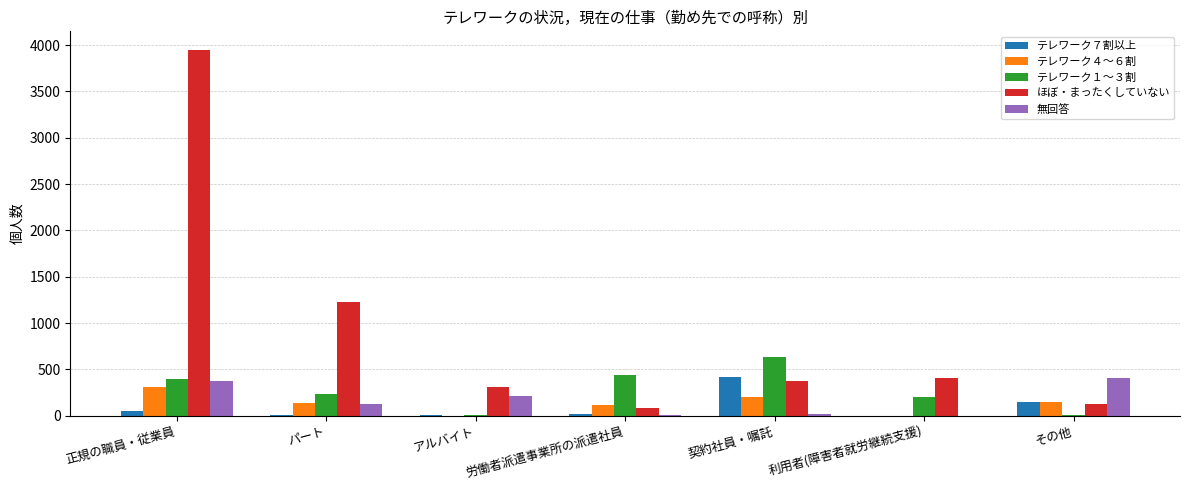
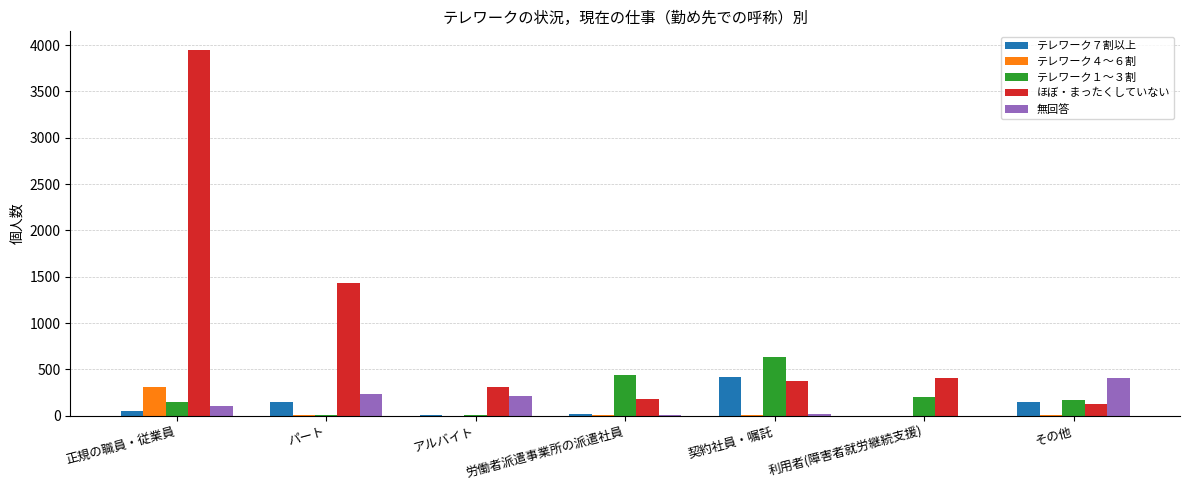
テレワーク１～３割, 正規の職員・従業員: 400 -> 100
無回答, 正規の職員・従業員: 400 -> 100
テレワーク７割以上, パート: 0 -> 100
テレワーク４～６割, パート: 100 -> 0
テレワーク１～３割, パート: 200 -> 0
ほぼ・まったくしていない, パート: 1200 -> 1400
無回答, パート: 100 -> 200
テレワーク４～６割, 労働者派遣事業所の派遣社員: 100 -> 0
ほぼ・まったくしていない, 労働者派遣事業所の派遣社員: 100 -> 200
テレワーク４～６割, 契約社員・嘱託: 200 -> 0
テレワーク４～６割, その他: 100 -> 0
テレワーク１～３割, その他: 0 -> 200
